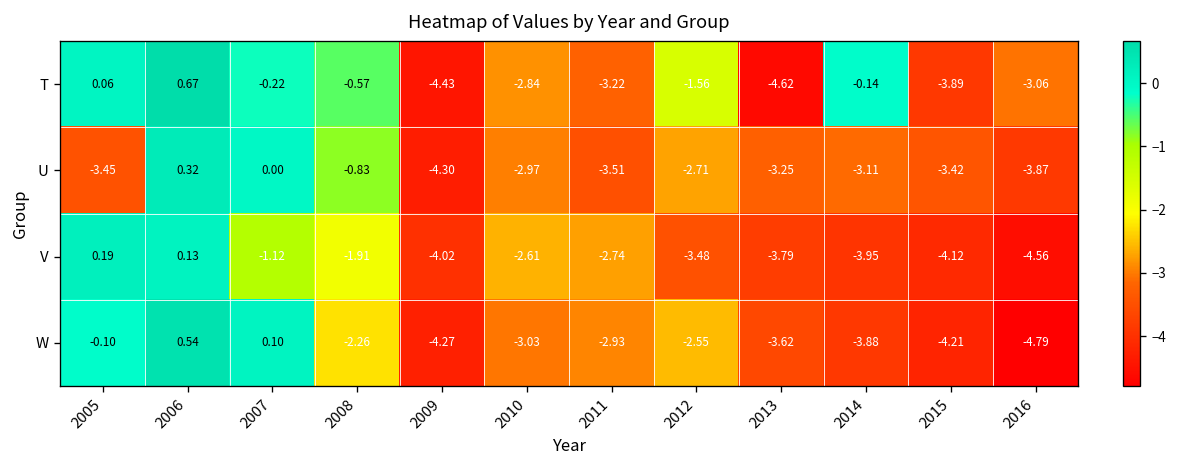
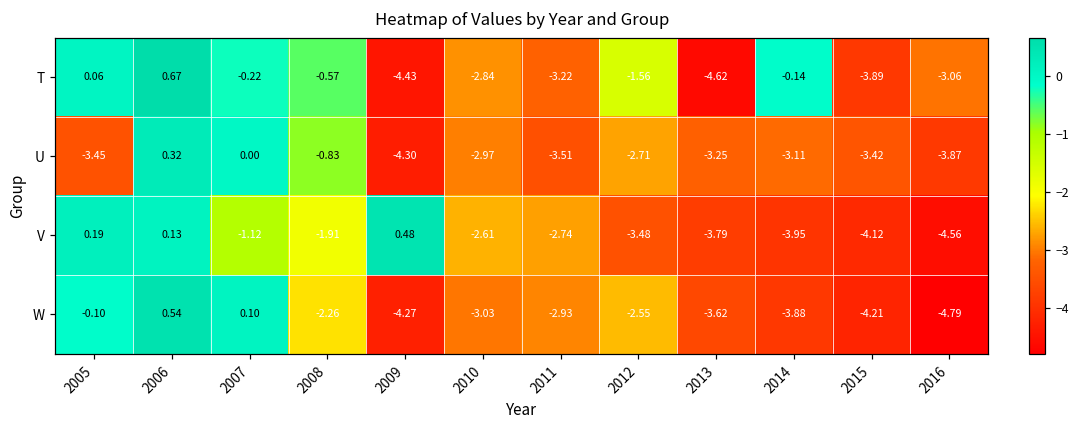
V, 2009: -4.02 -> 0.48
